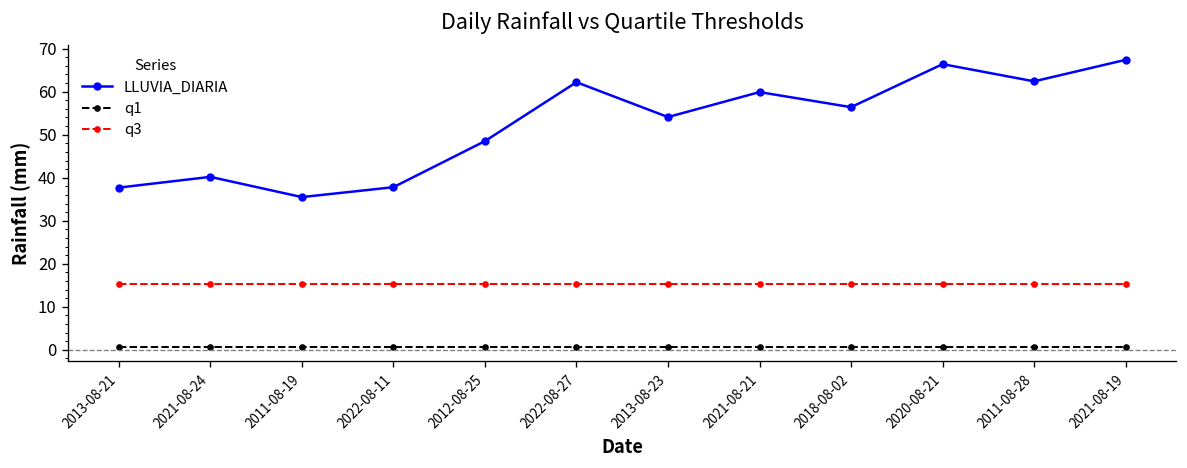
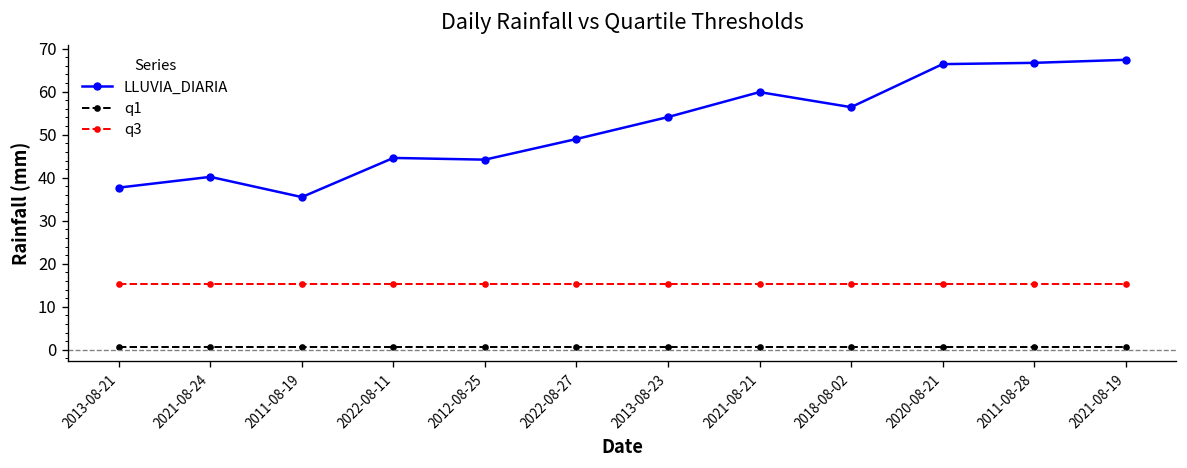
LLUVIA_DIARIA, 2022-08-11: 38 -> 45
LLUVIA_DIARIA, 2012-08-25: 49 -> 44
LLUVIA_DIARIA, 2022-08-27: 62 -> 49
LLUVIA_DIARIA, 2011-08-28: 62 -> 67
